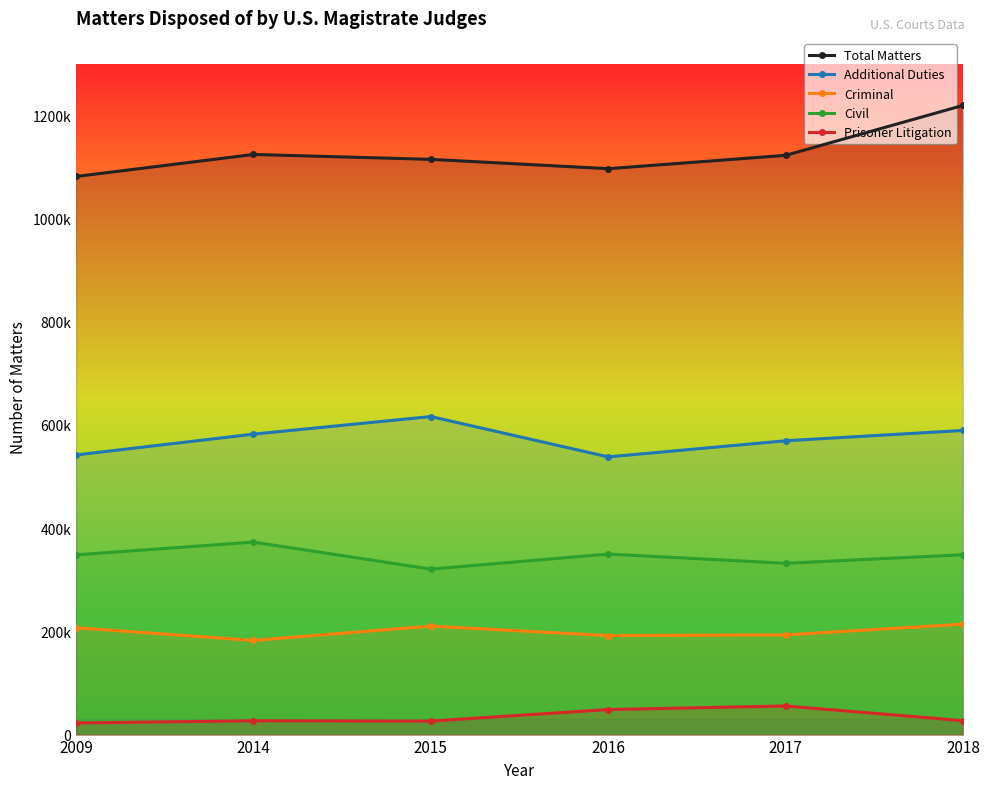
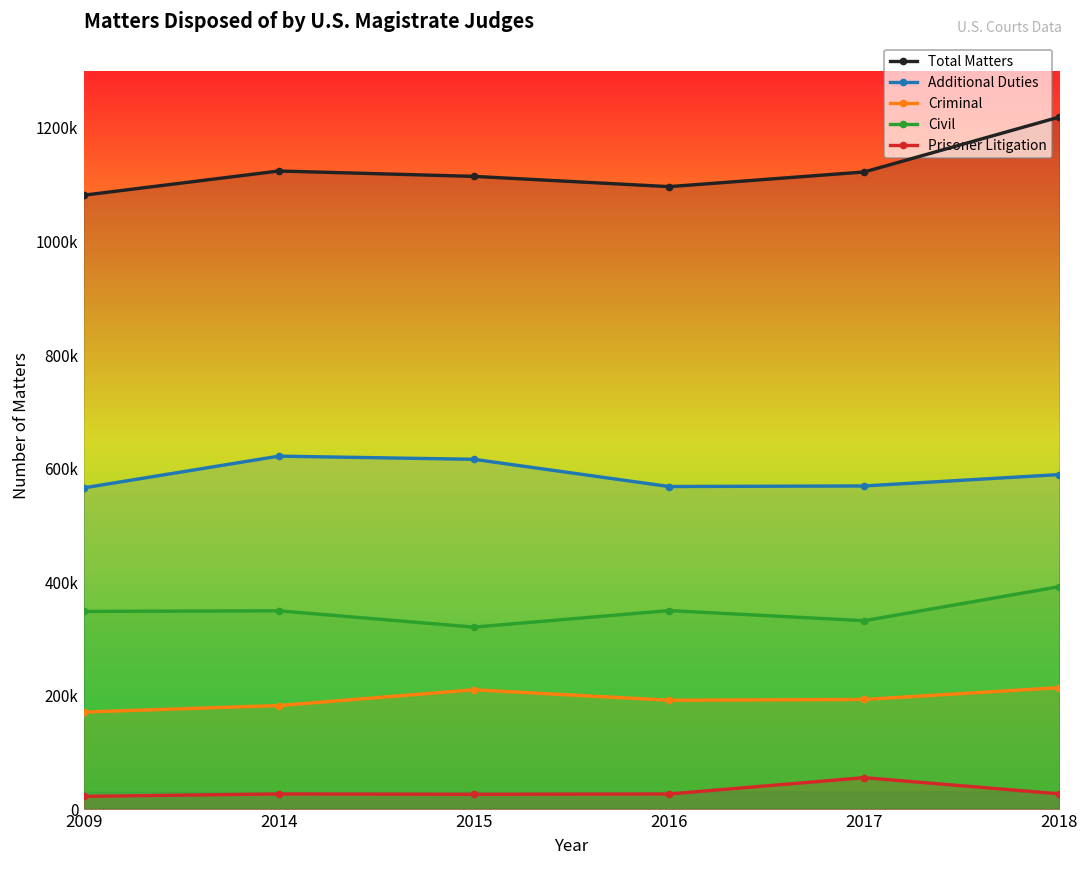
Additional Duties, 2009: 540000 -> 570000
Criminal, 2009: 210000 -> 170000
Additional Duties, 2014: 580000 -> 620000
Civil, 2014: 370000 -> 350000
Additional Duties, 2016: 540000 -> 570000
Prisoner Litigation, 2016: 50000 -> 30000
Civil, 2018: 350000 -> 390000
